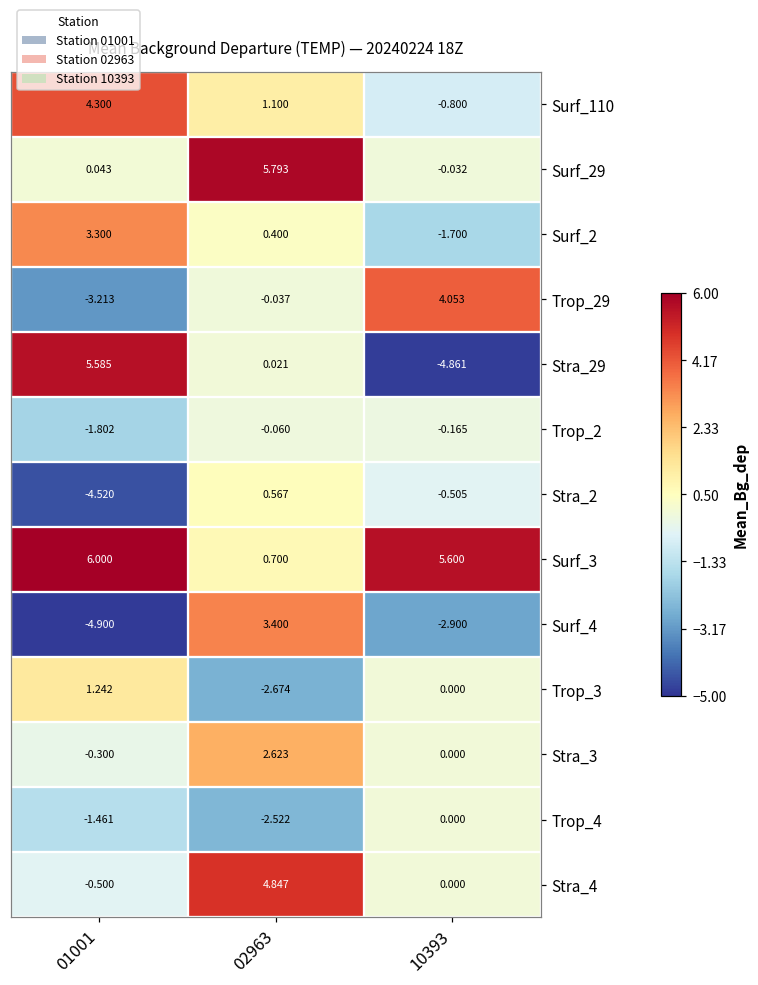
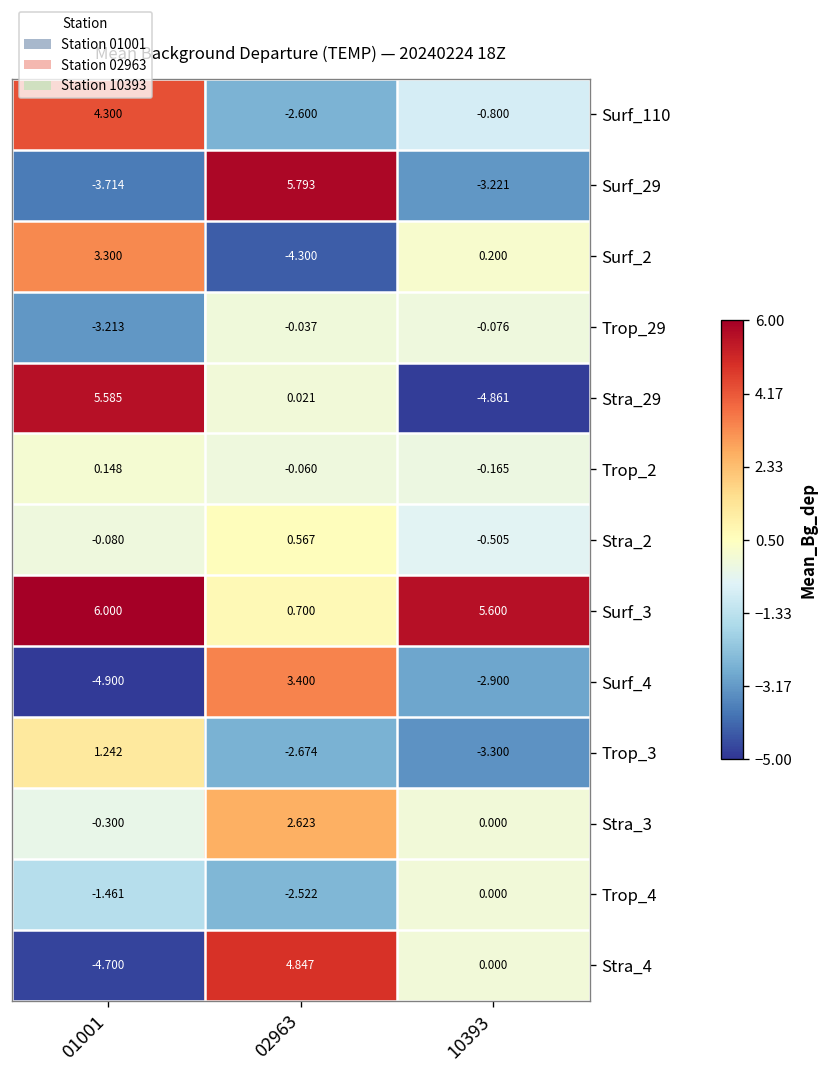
Surf_110, 02963: 1.100 -> -2.600
Surf_29, 01001: 0.043 -> -3.714
Surf_29, 10393: -0.032 -> -3.221
Surf_2, 02963: 0.400 -> -4.300
Surf_2, 10393: -1.700 -> 0.200
Trop_29, 10393: 4.053 -> -0.076
Trop_2, 01001: -1.802 -> 0.148
Stra_2, 01001: -4.520 -> -0.080
Trop_3, 10393: 0.000 -> -3.300
Stra_4, 01001: -0.500 -> -4.700
